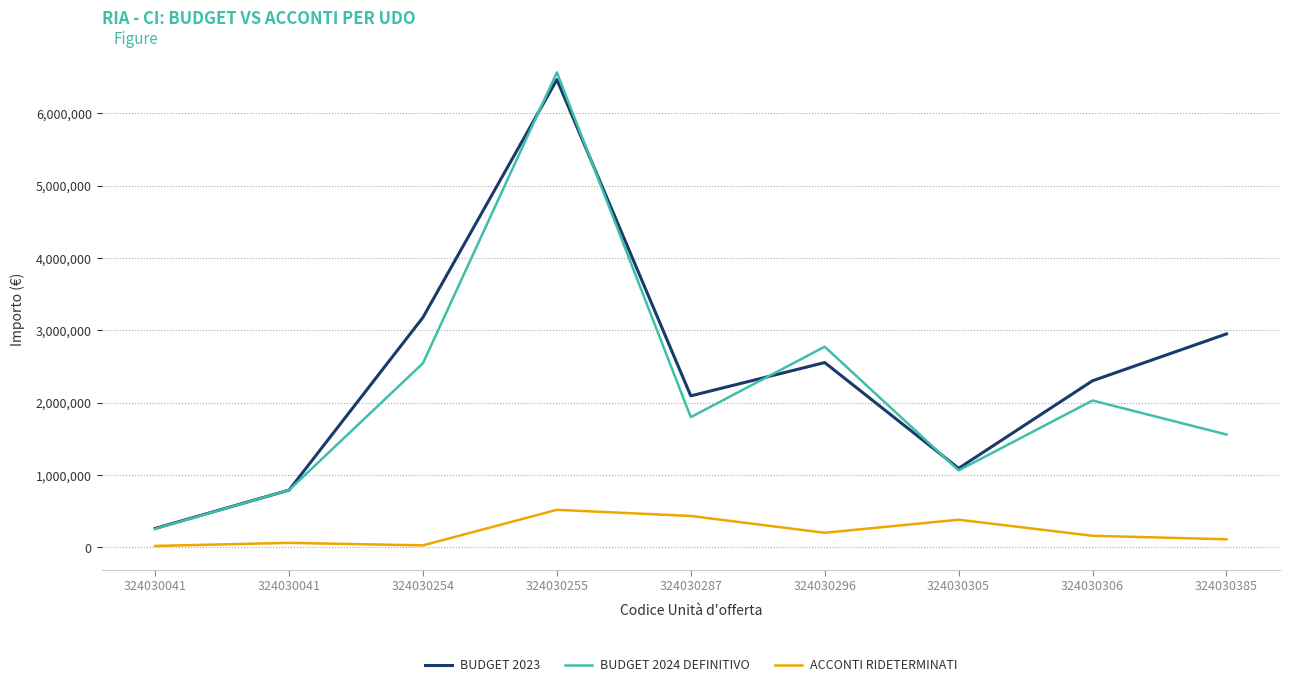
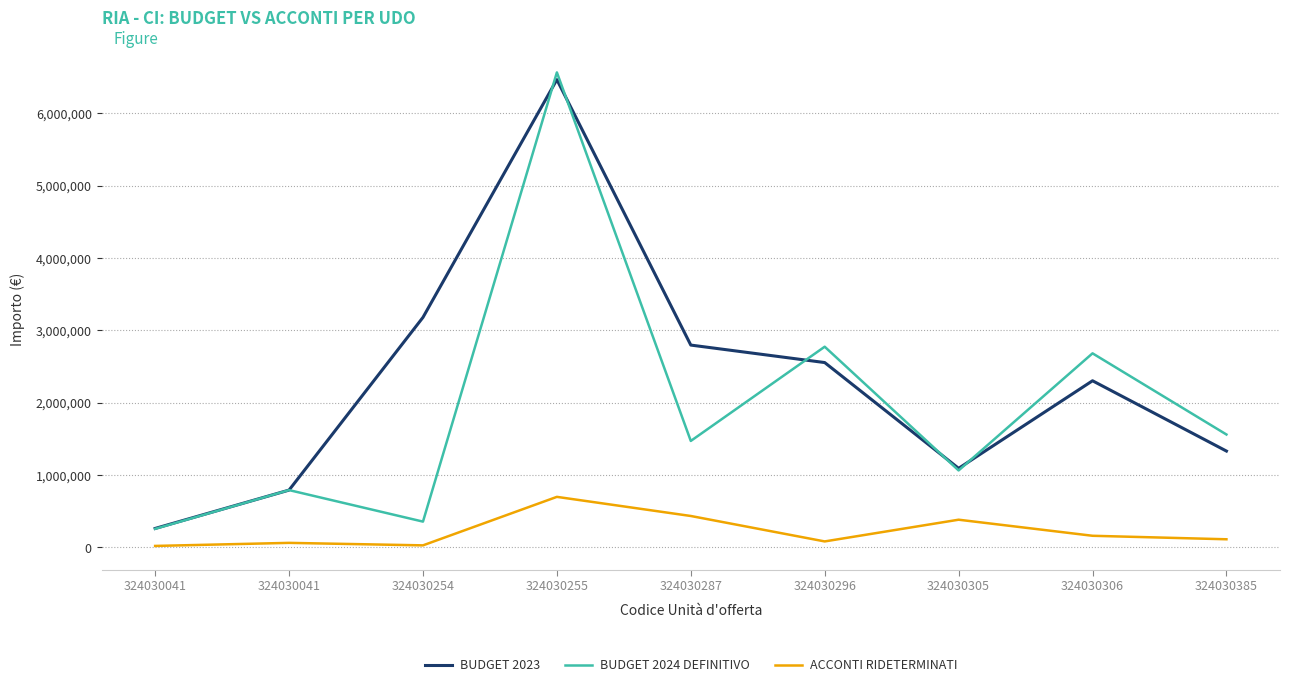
BUDGET 2024 DEFINITIVO, 324030254: 2,500,000 -> 400,000
ACCONTI RIDETERMINATI, 324030255: 500,000 -> 700,000
BUDGET 2023, 324030287: 2,100,000 -> 2,800,000
BUDGET 2024 DEFINITIVO, 324030287: 1,800,000 -> 1,500,000
ACCONTI RIDETERMINATI, 324030296: 200,000 -> 100,000
BUDGET 2024 DEFINITIVO, 324030306: 2,000,000 -> 2,700,000
BUDGET 2023, 324030385: 3,000,000 -> 1,300,000
